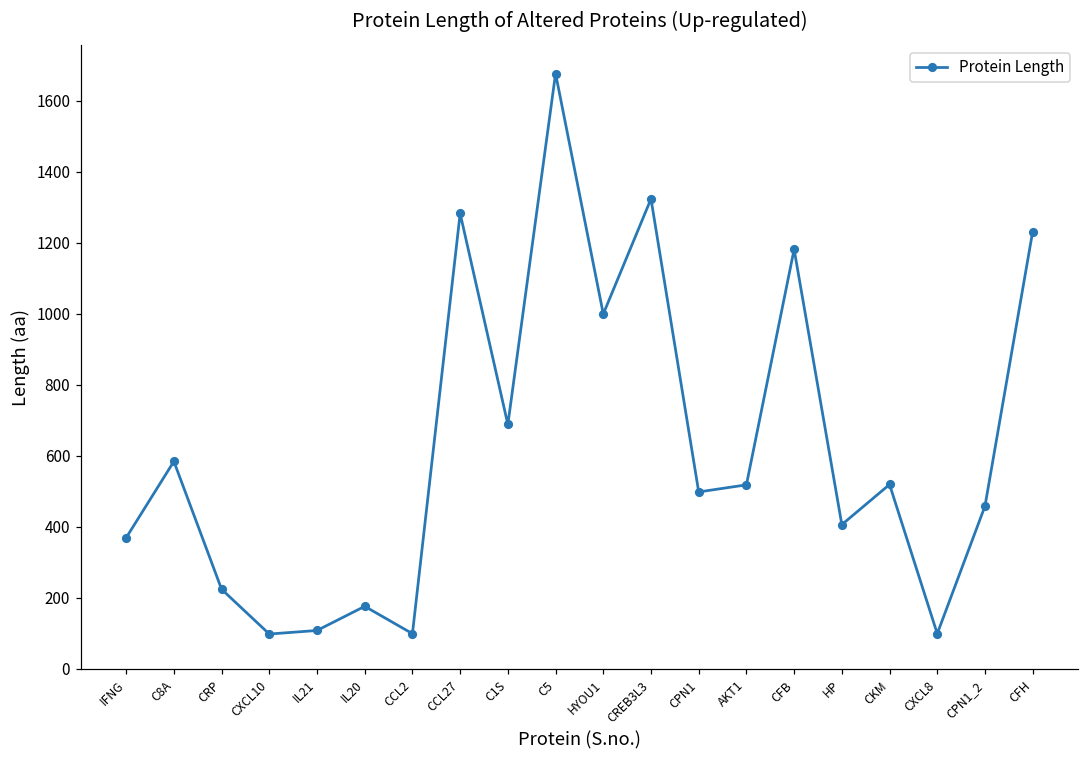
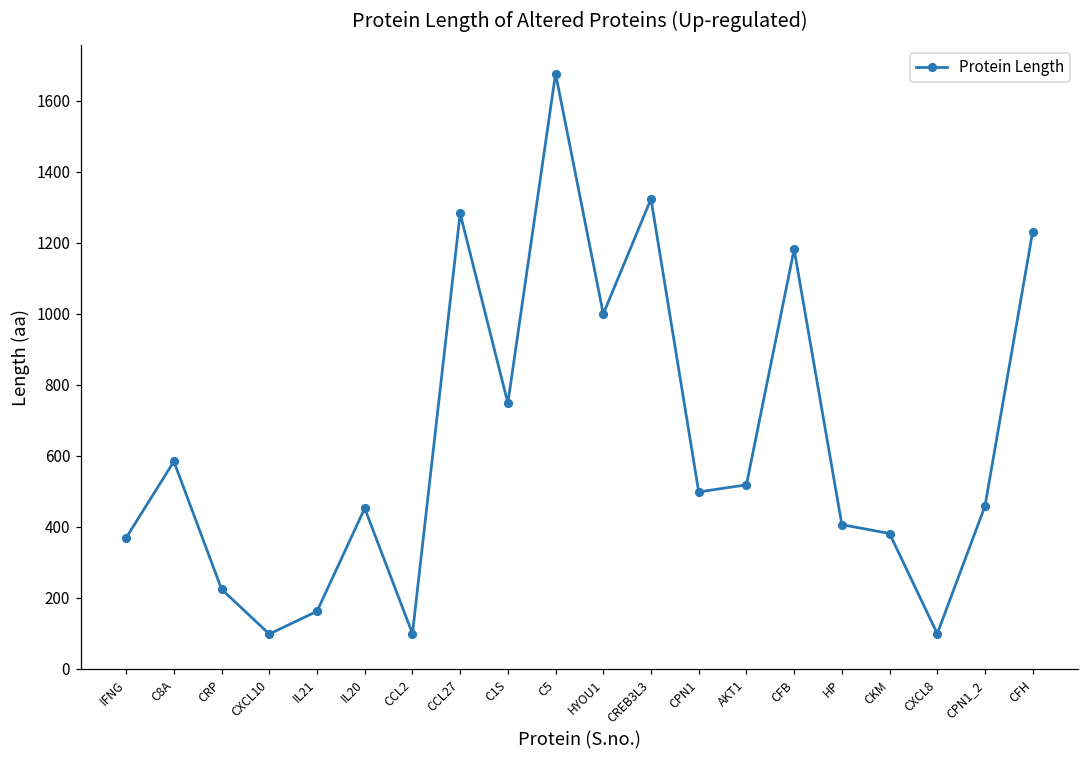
IL21: 110 -> 160
IL20: 180 -> 450
C1S: 690 -> 750
CKM: 520 -> 380
